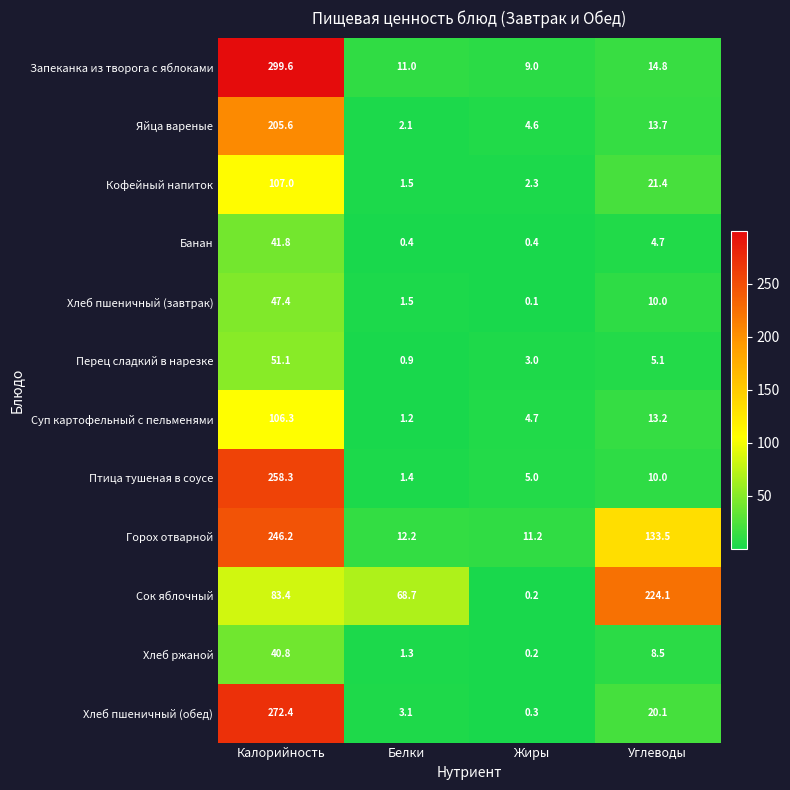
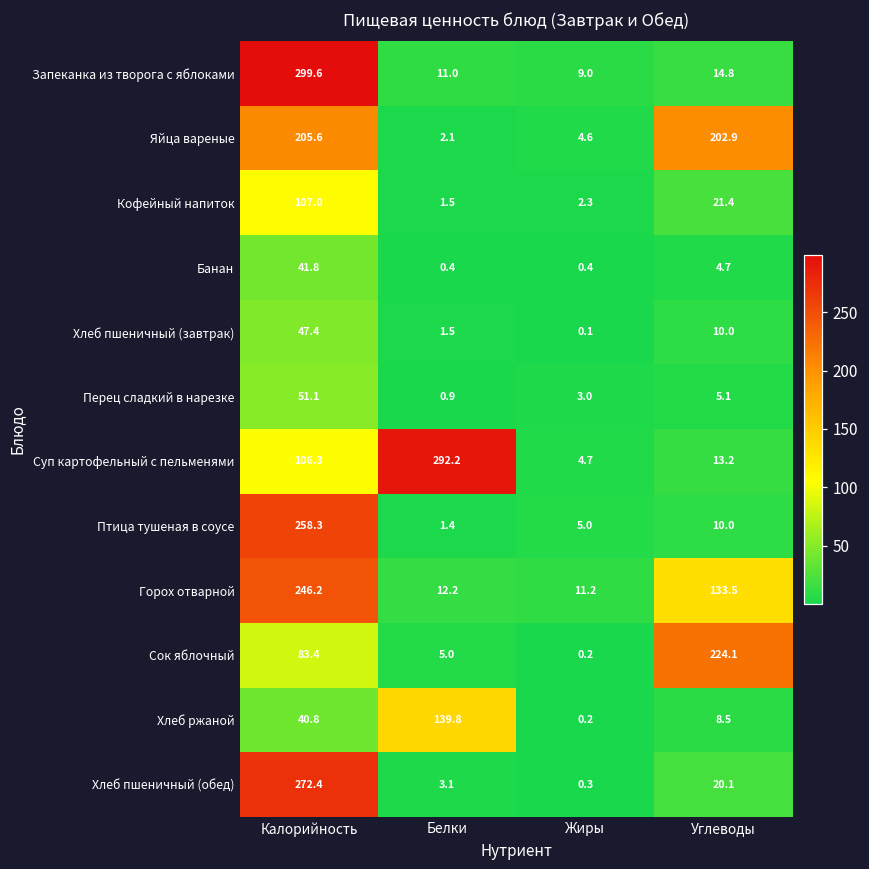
Яйца вареные, Углеводы: 13.7 -> 202.9
Суп картофельный с пельменями, Белки: 1.2 -> 292.2
Сок яблочный, Белки: 68.7 -> 5.0
Хлеб ржаной, Белки: 1.3 -> 139.8
